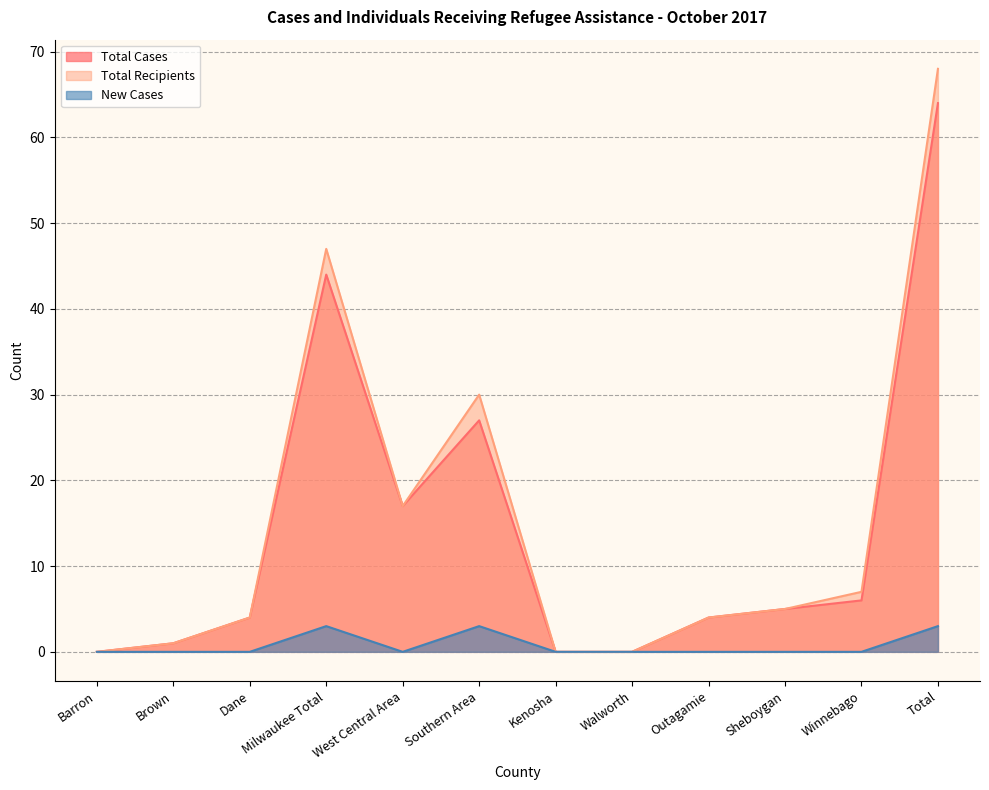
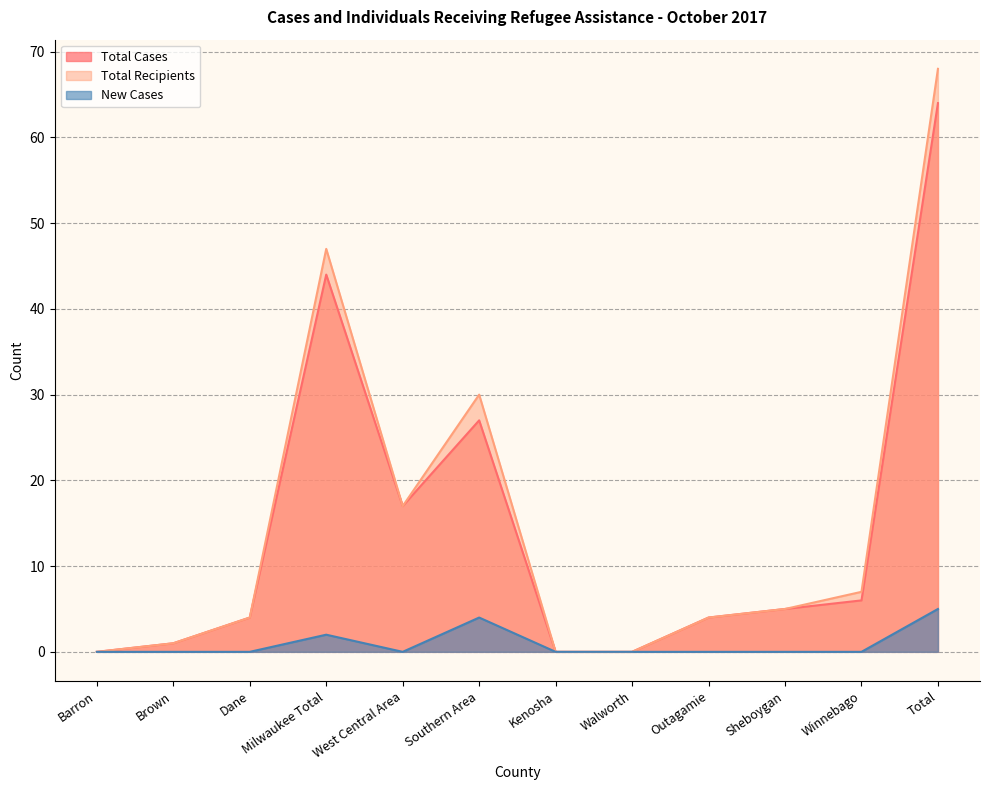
New Cases, Milwaukee Total: 3 -> 2
New Cases, Southern Area: 3 -> 4
New Cases, Total: 3 -> 5
